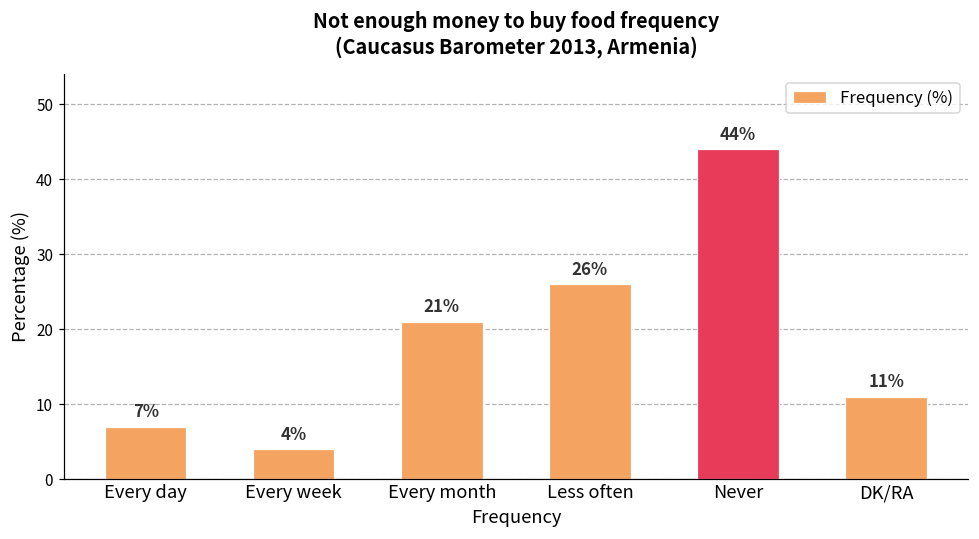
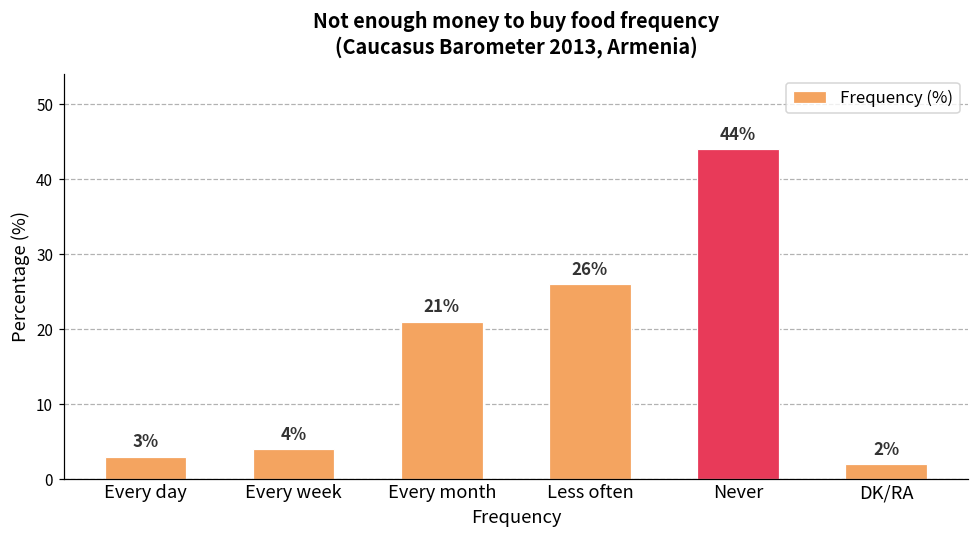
Every day: 7% -> 3%
DK/RA: 11% -> 2%
